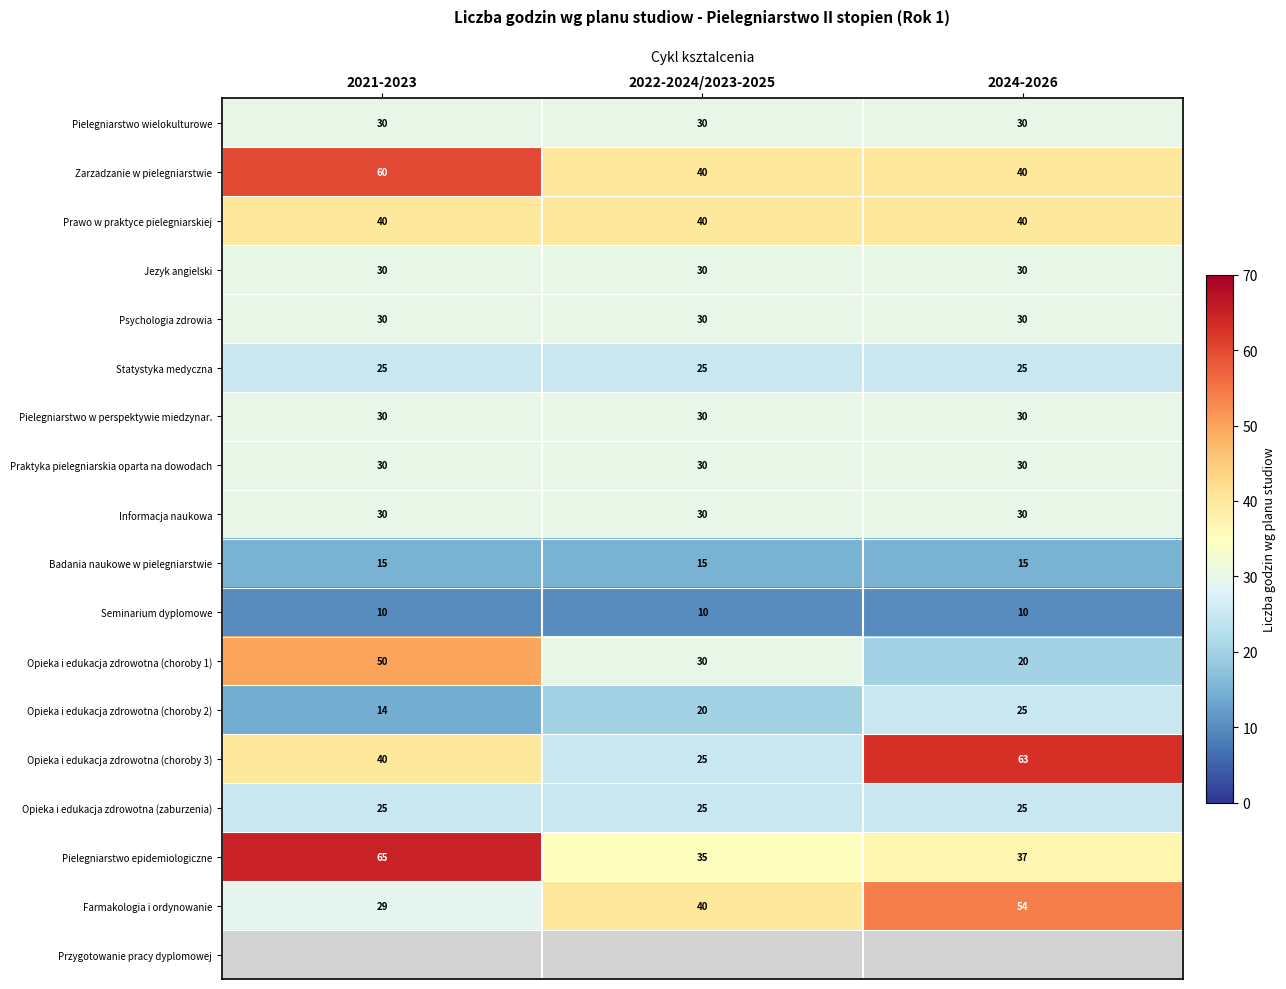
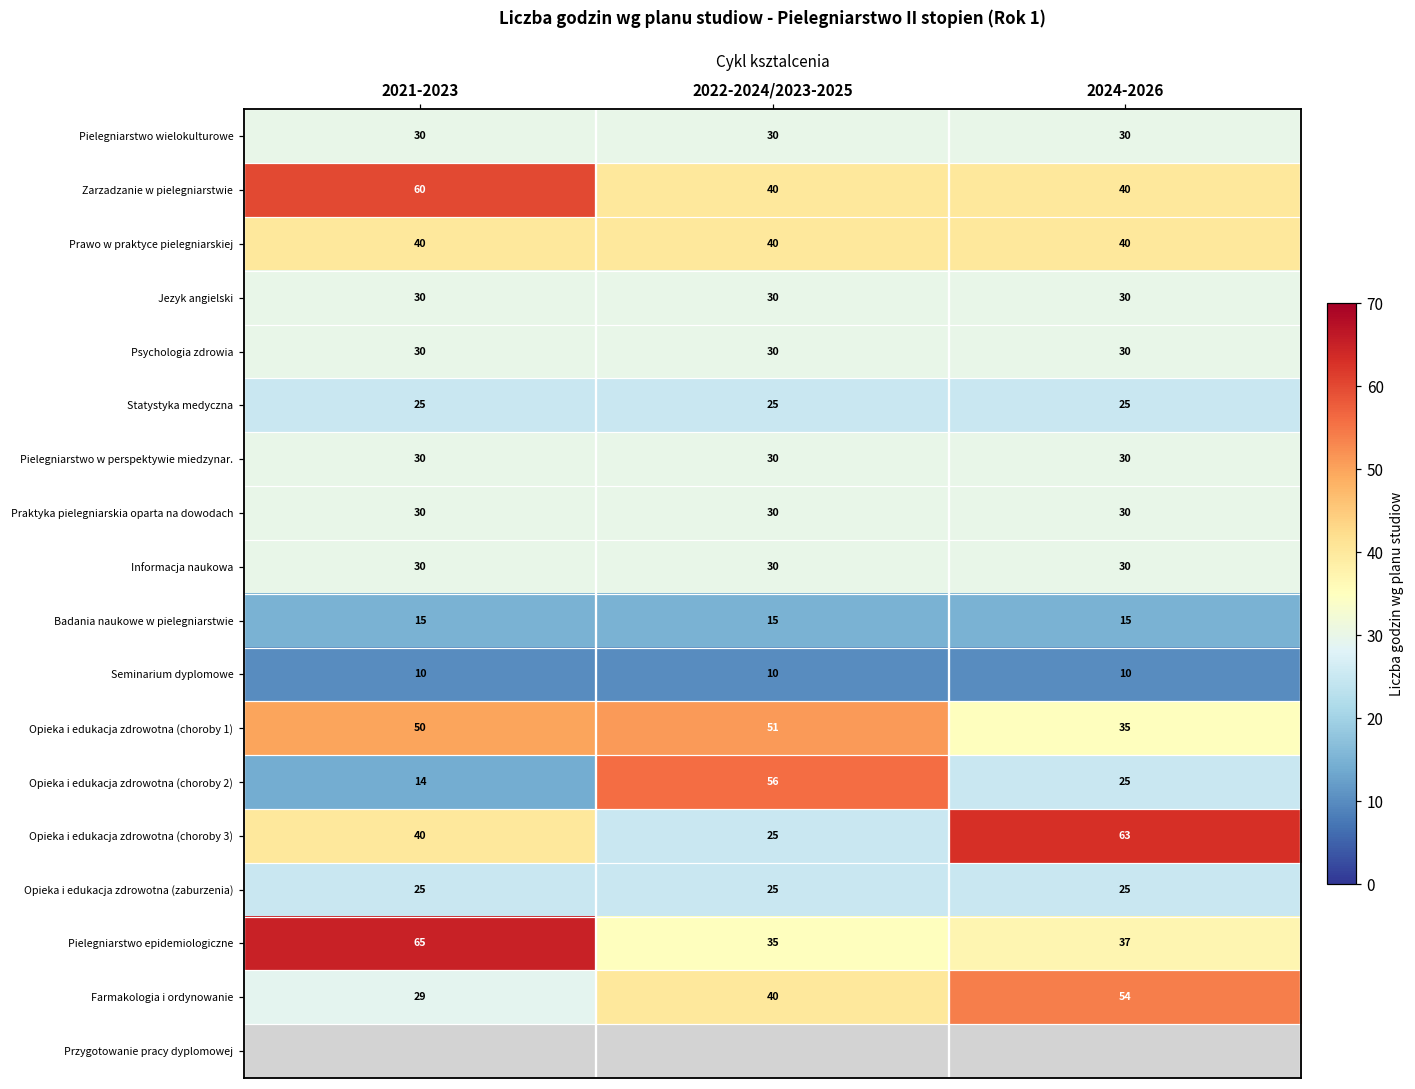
Opieka i edukacja zdrowotna (choroby 1), 2022-2024/2023-2025: 30 -> 51
Opieka i edukacja zdrowotna (choroby 1), 2024-2026: 20 -> 35
Opieka i edukacja zdrowotna (choroby 2), 2022-2024/2023-2025: 20 -> 56
